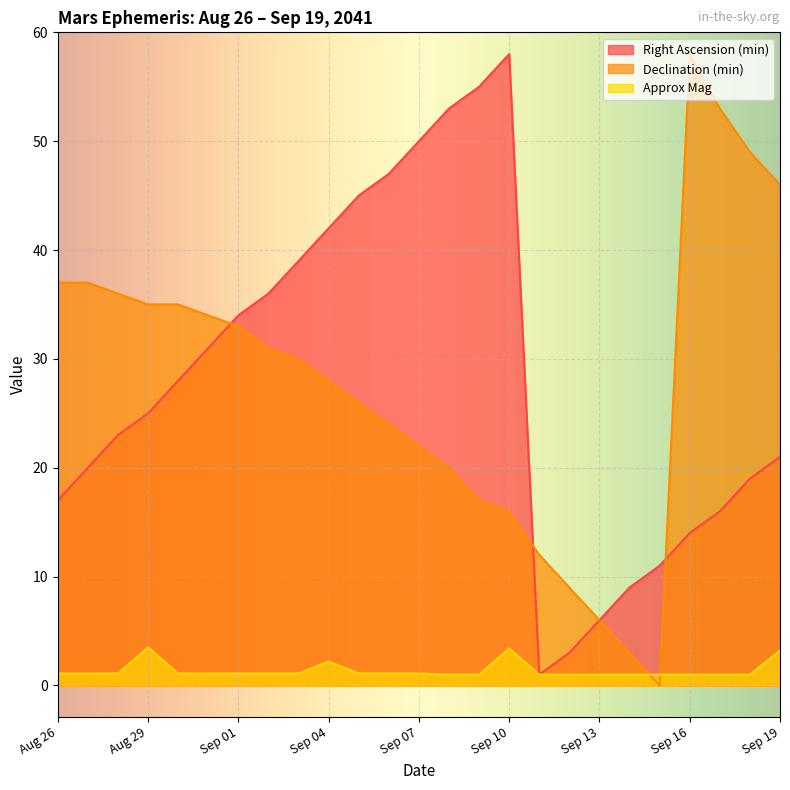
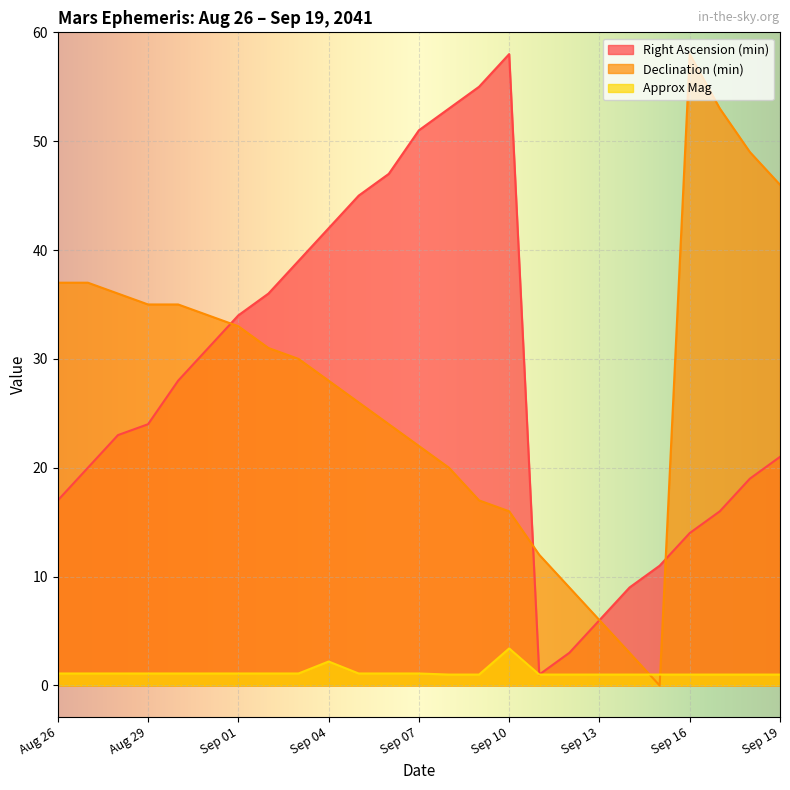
Right Ascension (min), Aug 29: 25 -> 24
Approx Mag, Aug 29: 3.5 -> 1.1
Right Ascension (min), Sep 07: 50 -> 51
Approx Mag, Sep 19: 3.2 -> 1.0
